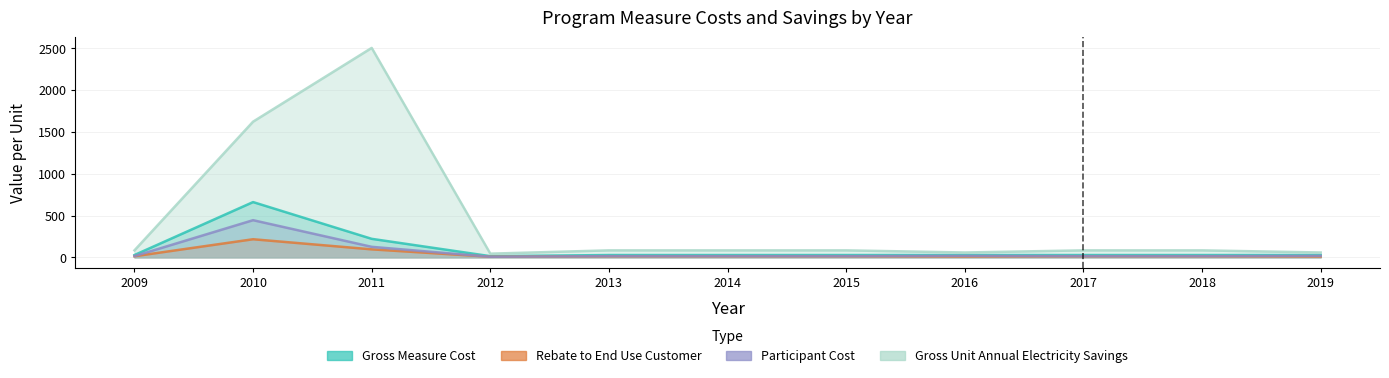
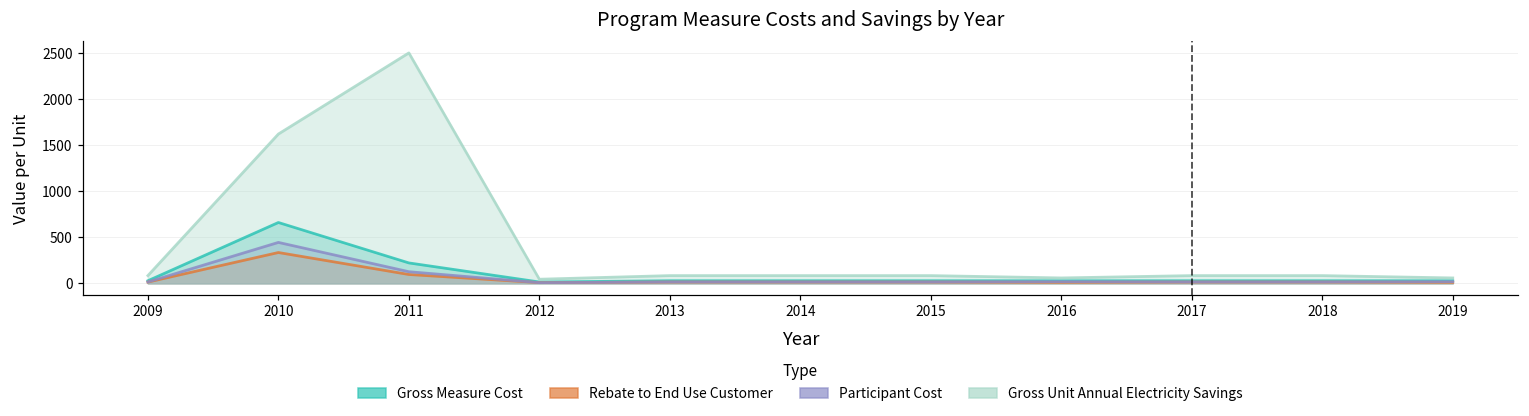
Rebate to End Use Customer, 2010: 200 -> 300
